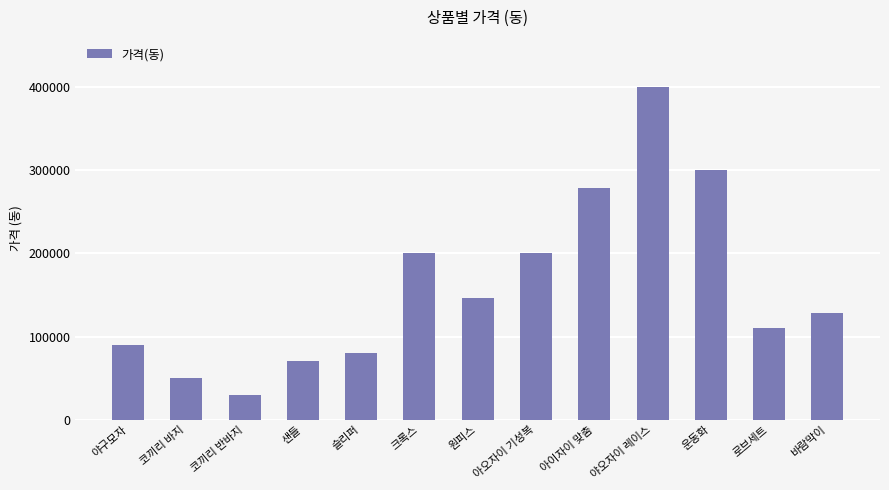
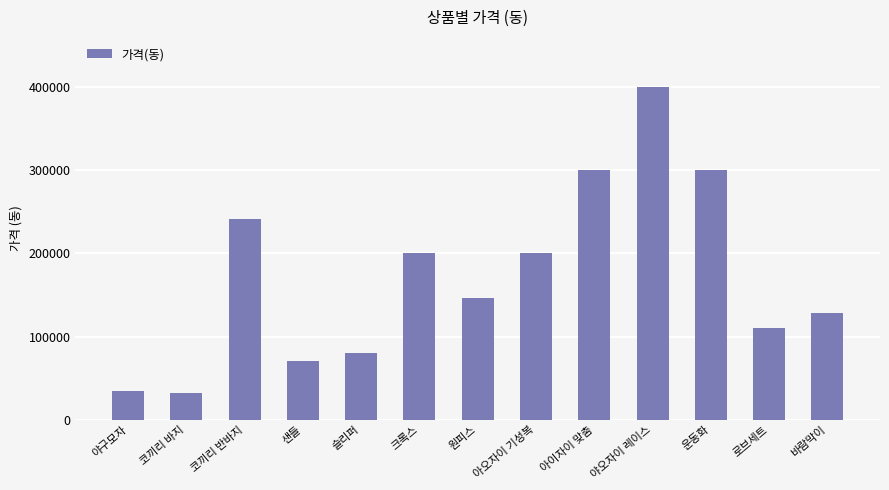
야구모자: 90000 -> 40000
코끼리 바지: 50000 -> 30000
코끼리 반바지: 30000 -> 240000
아이자이 맞춤: 280000 -> 300000
